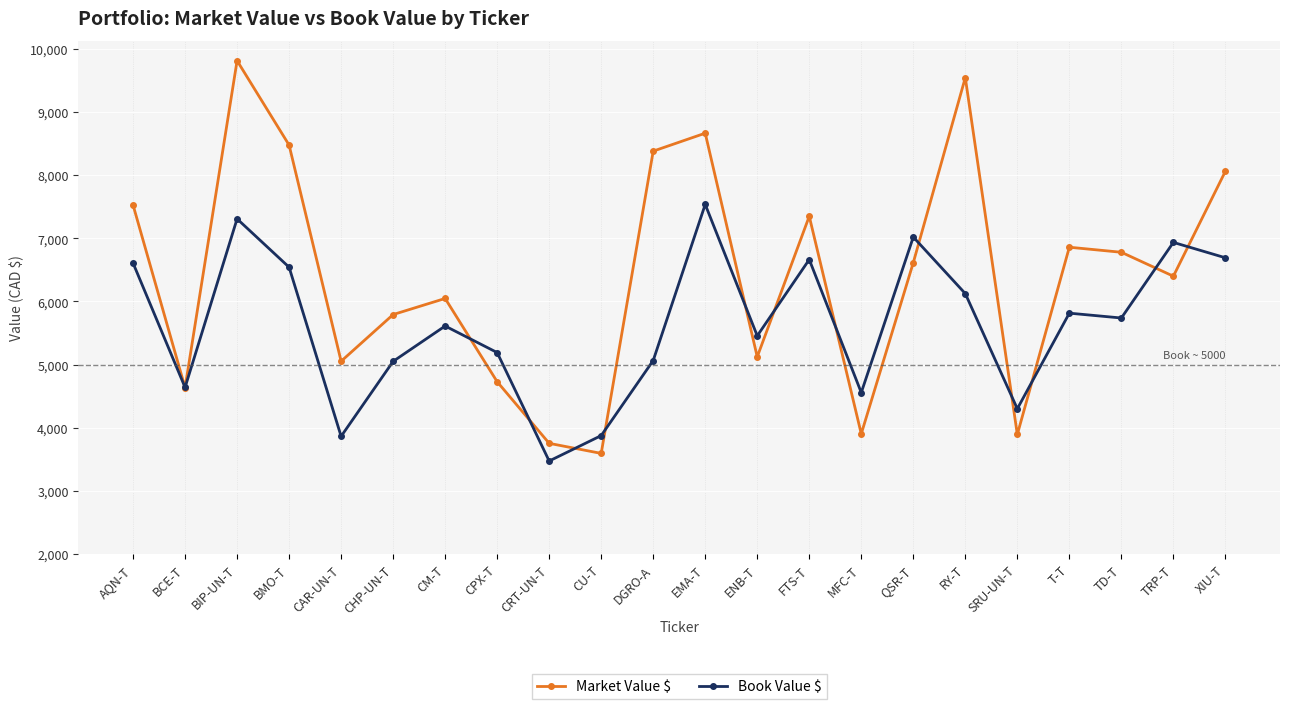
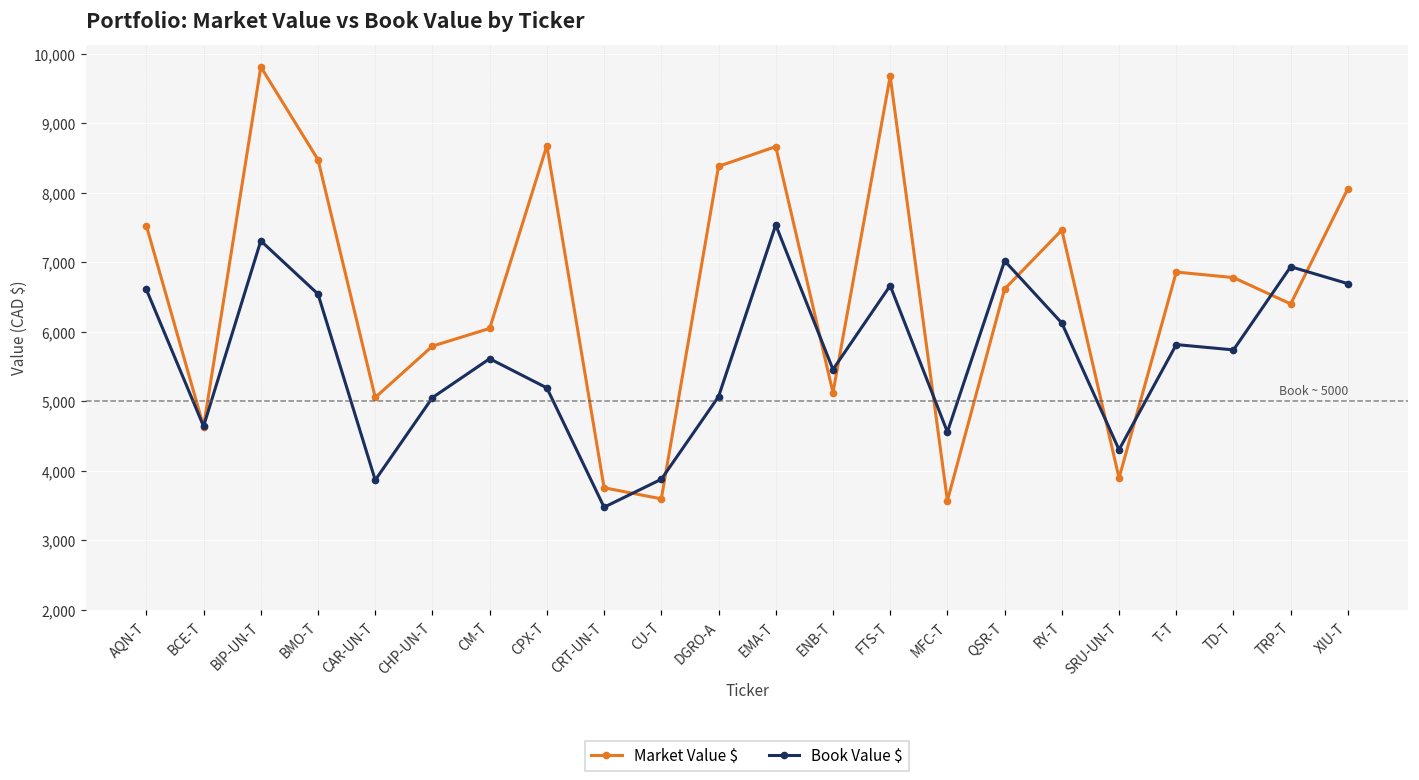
Market Value $, CPX-T: 4,700 -> 8,700
Market Value $, FTS-T: 7,300 -> 9,700
Market Value $, MFC-T: 3,900 -> 3,600
Market Value $, RY-T: 9,500 -> 7,500
